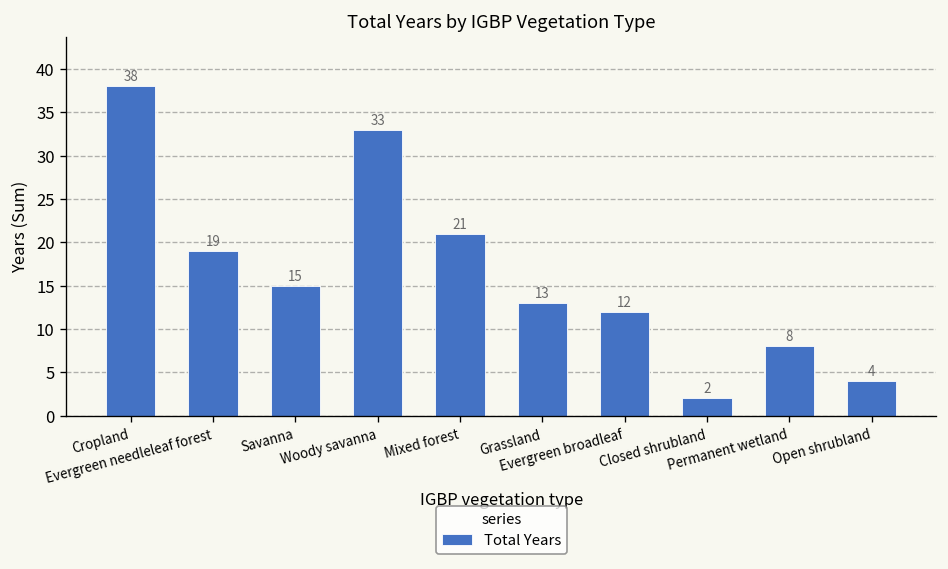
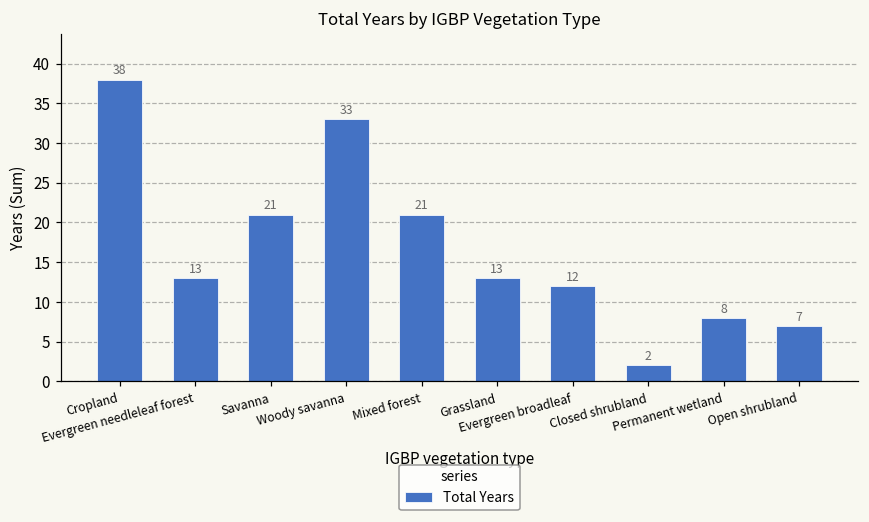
Evergreen needleleaf forest: 19 -> 13
Savanna: 15 -> 21
Open shrubland: 4 -> 7
